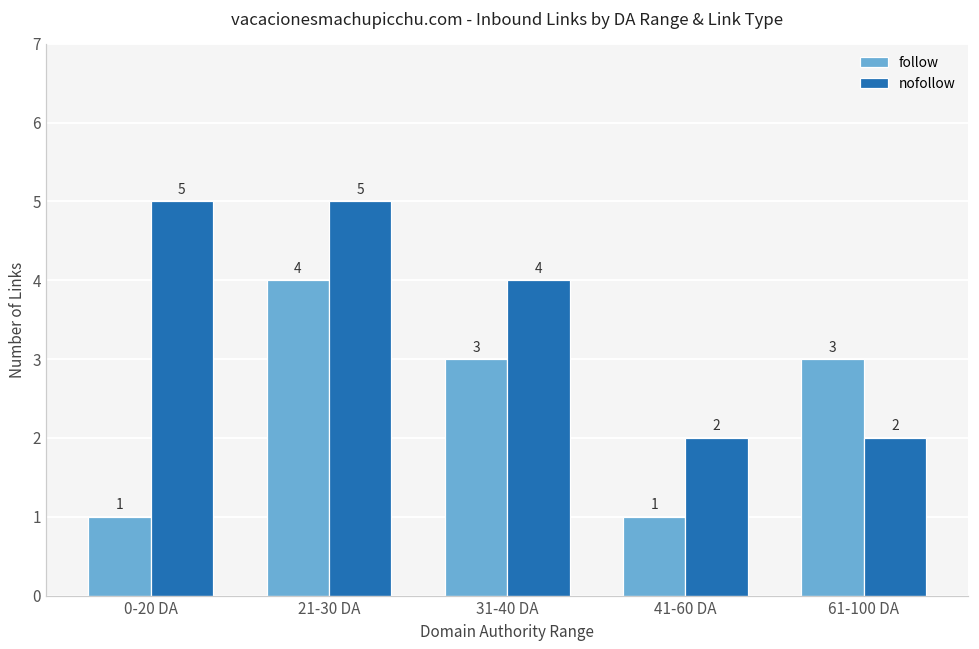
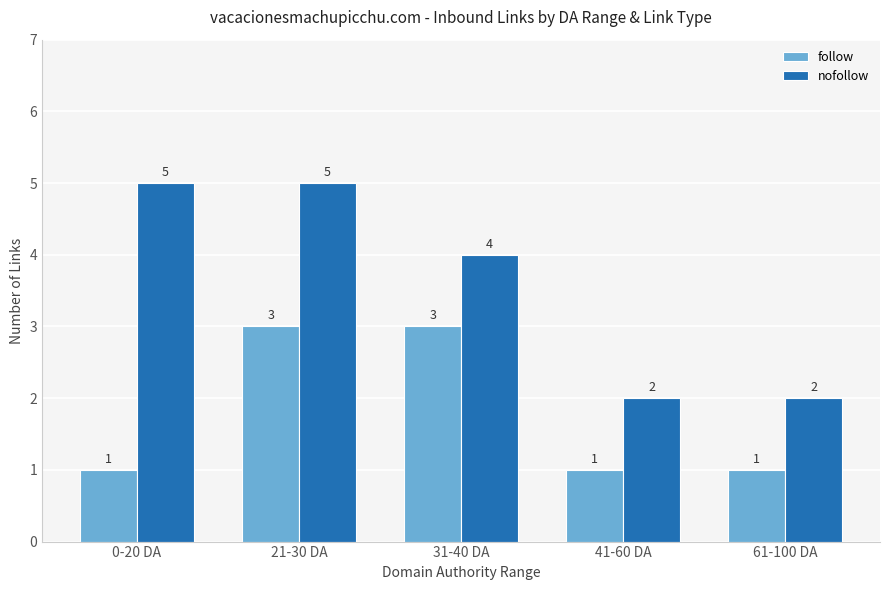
follow, 21-30 DA: 4 -> 3
follow, 61-100 DA: 3 -> 1
